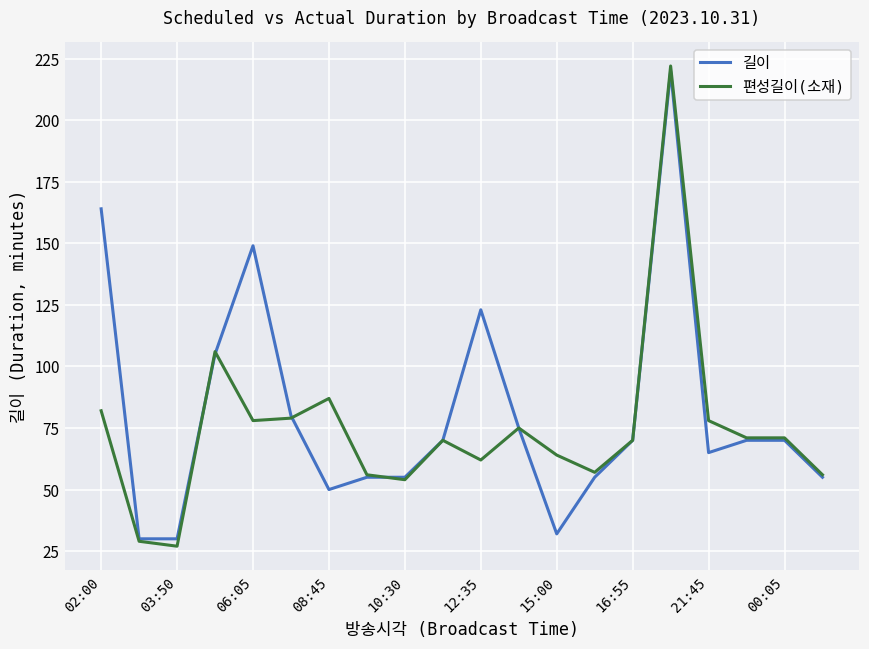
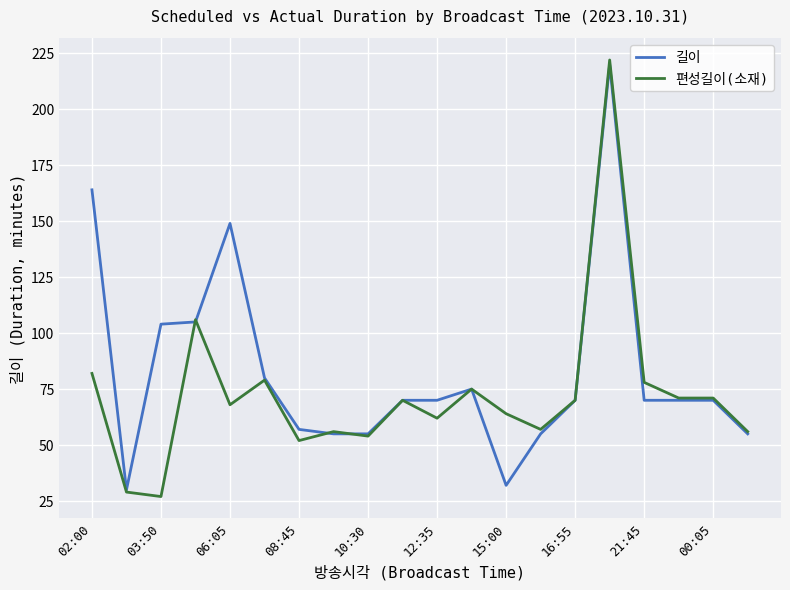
길이, 03:50: 30 -> 104
편성길이(소재), 06:05: 78 -> 68
길이, 08:45: 50 -> 57
편성길이(소재), 08:45: 87 -> 52
길이, 12:35: 123 -> 70
길이, 21:45: 65 -> 70
